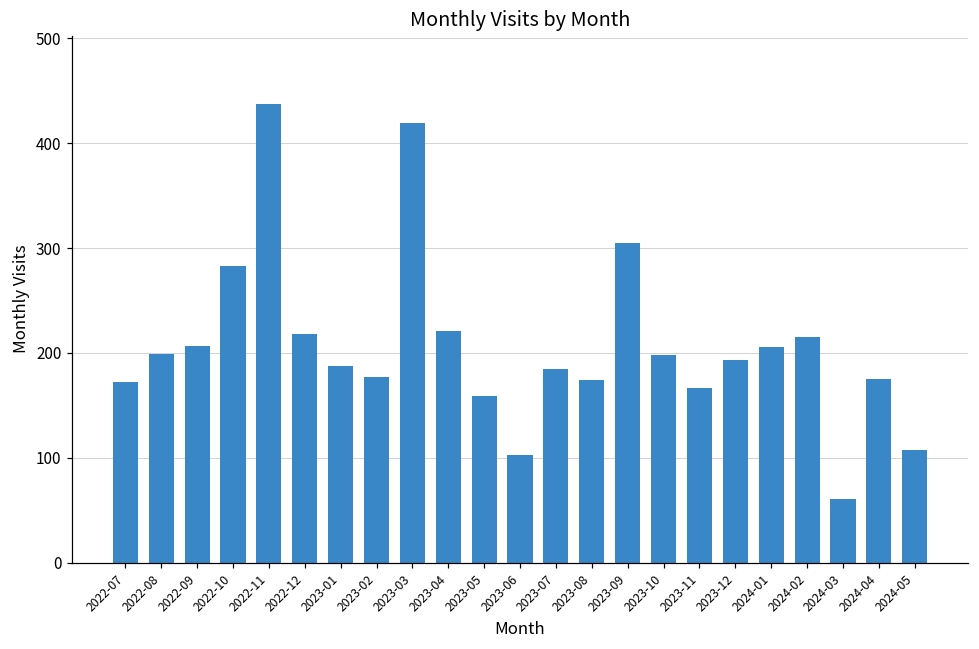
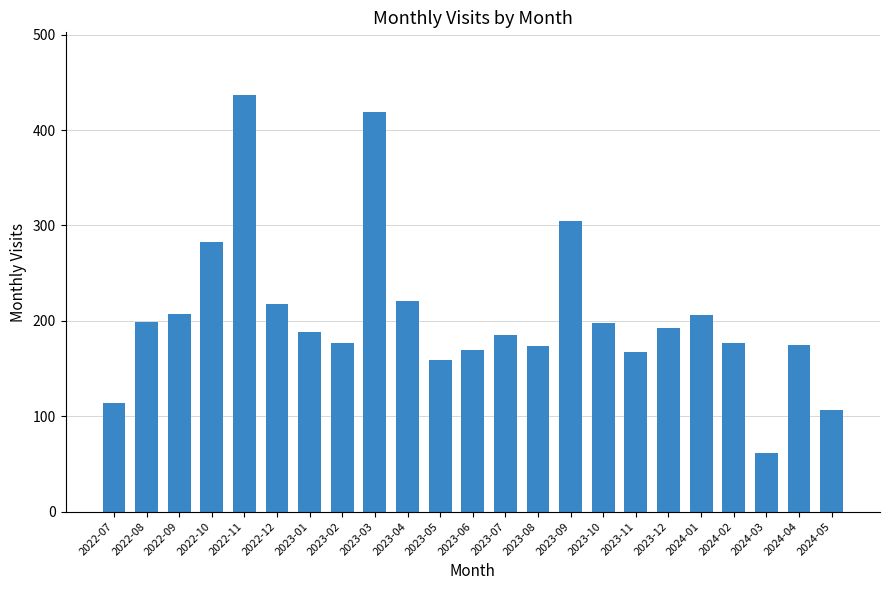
2022-07: 170 -> 110
2023-06: 100 -> 170
2024-02: 220 -> 180
